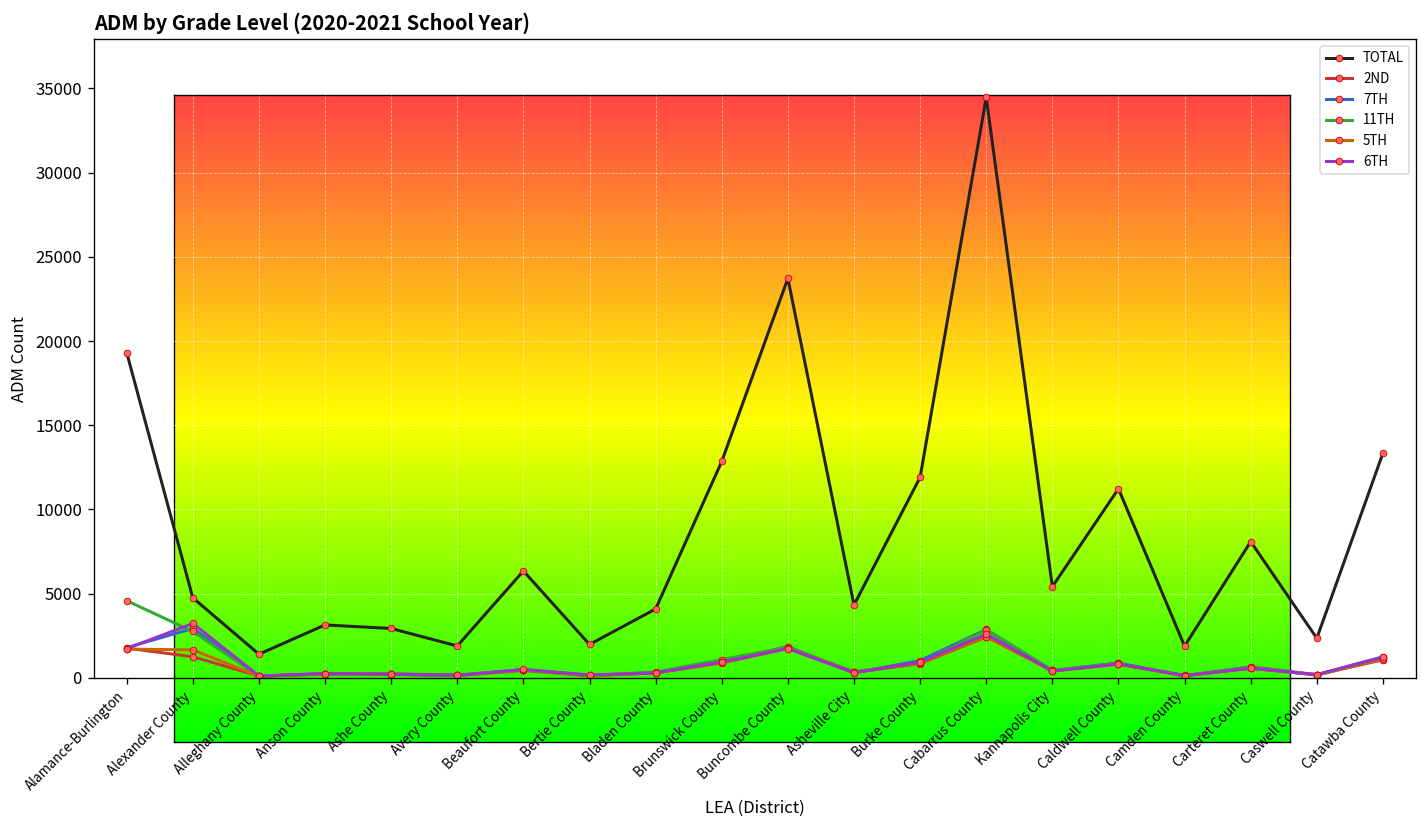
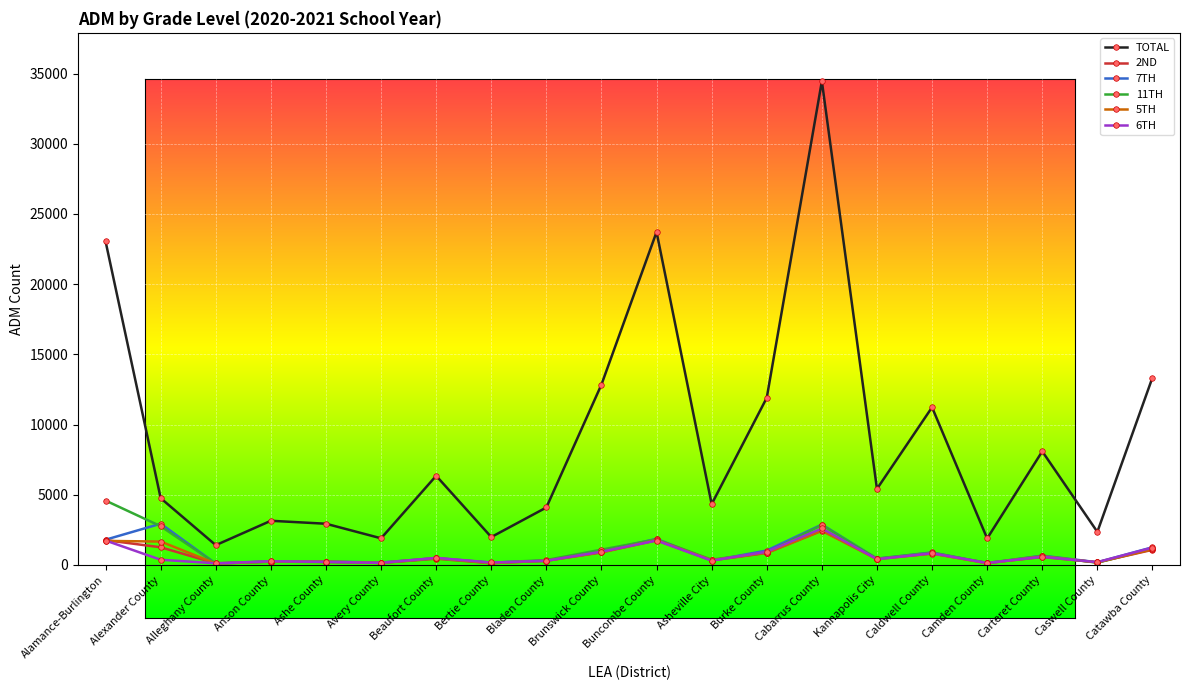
TOTAL, Alamance-Burlington: 19300 -> 23000
6TH, Alexander County: 3200 -> 400
